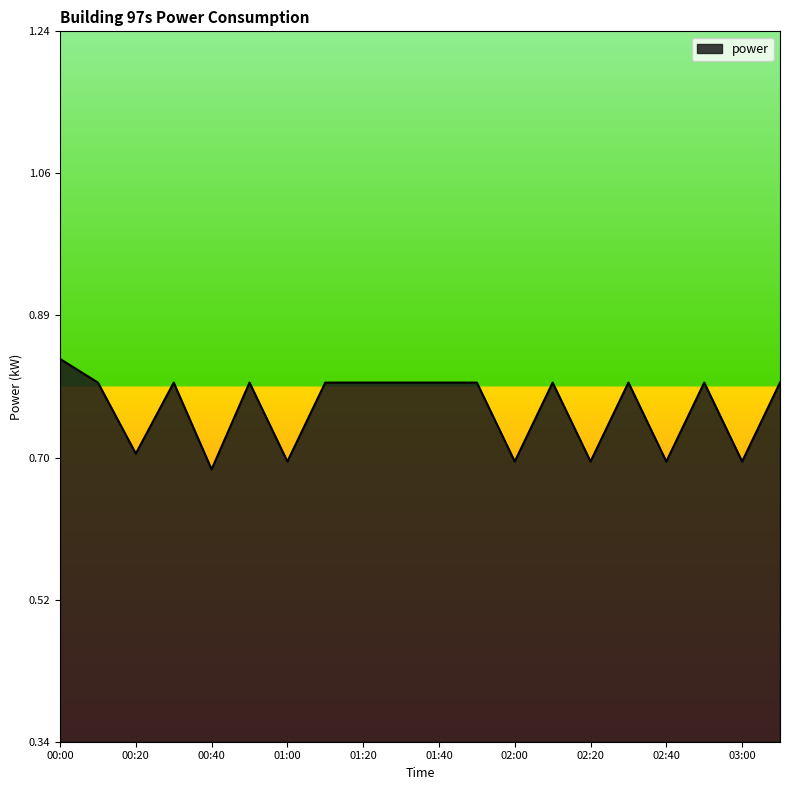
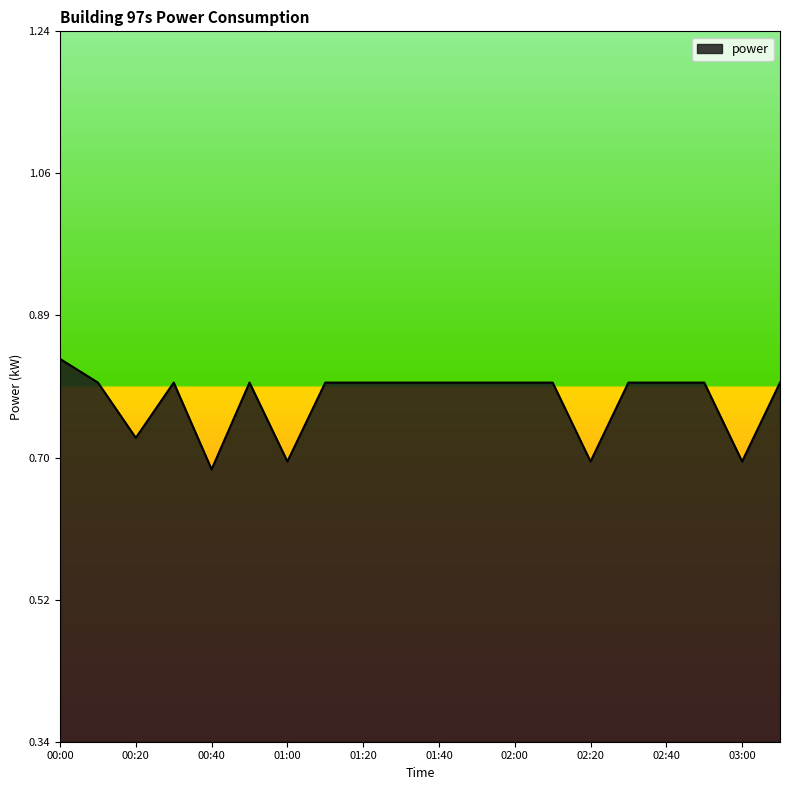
00:20: 0.71 -> 0.73
02:00: 0.7 -> 0.8
02:40: 0.7 -> 0.8
